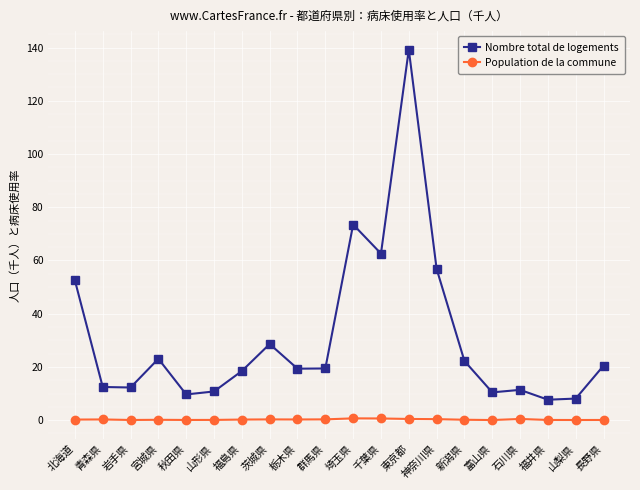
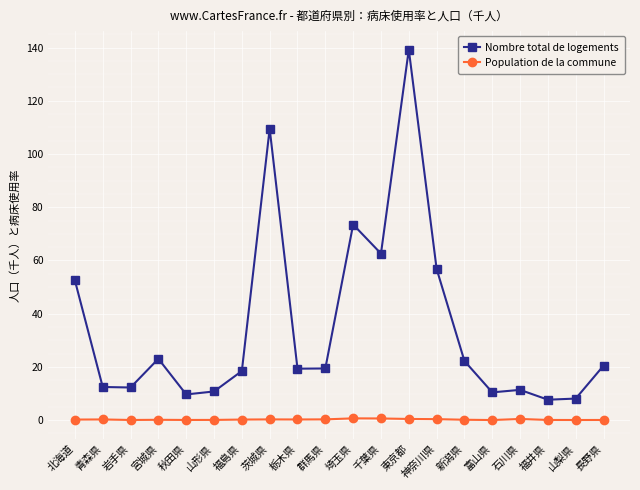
Nombre total de logements, 茨城県: 29 -> 110
